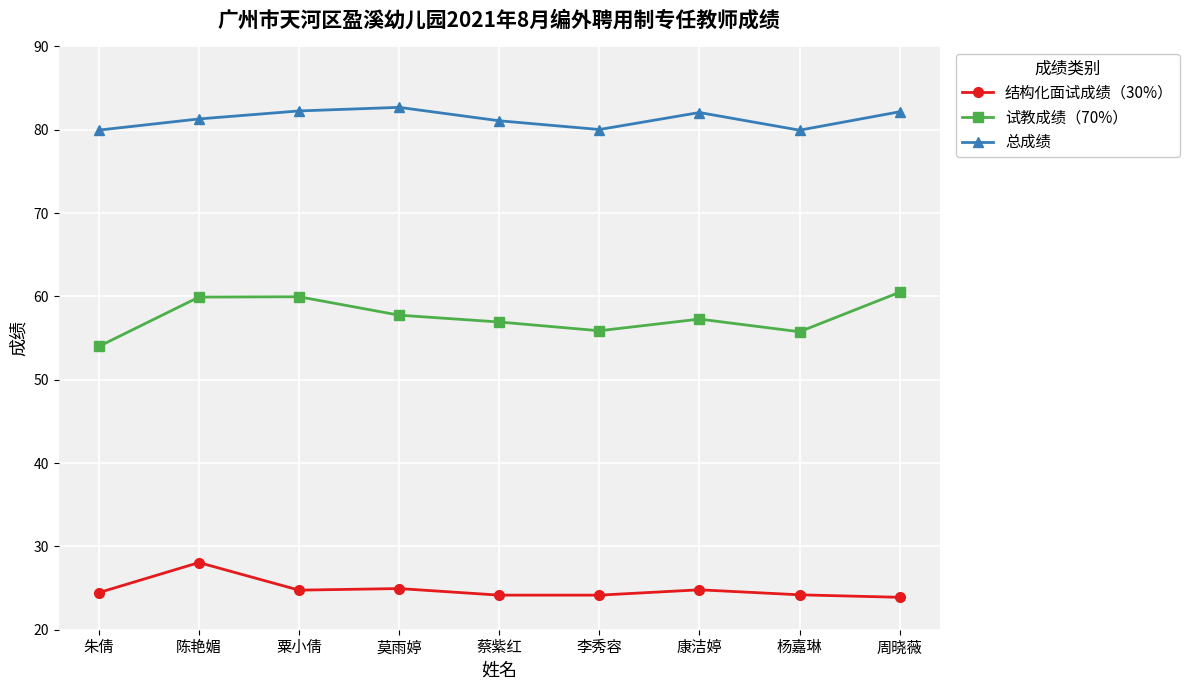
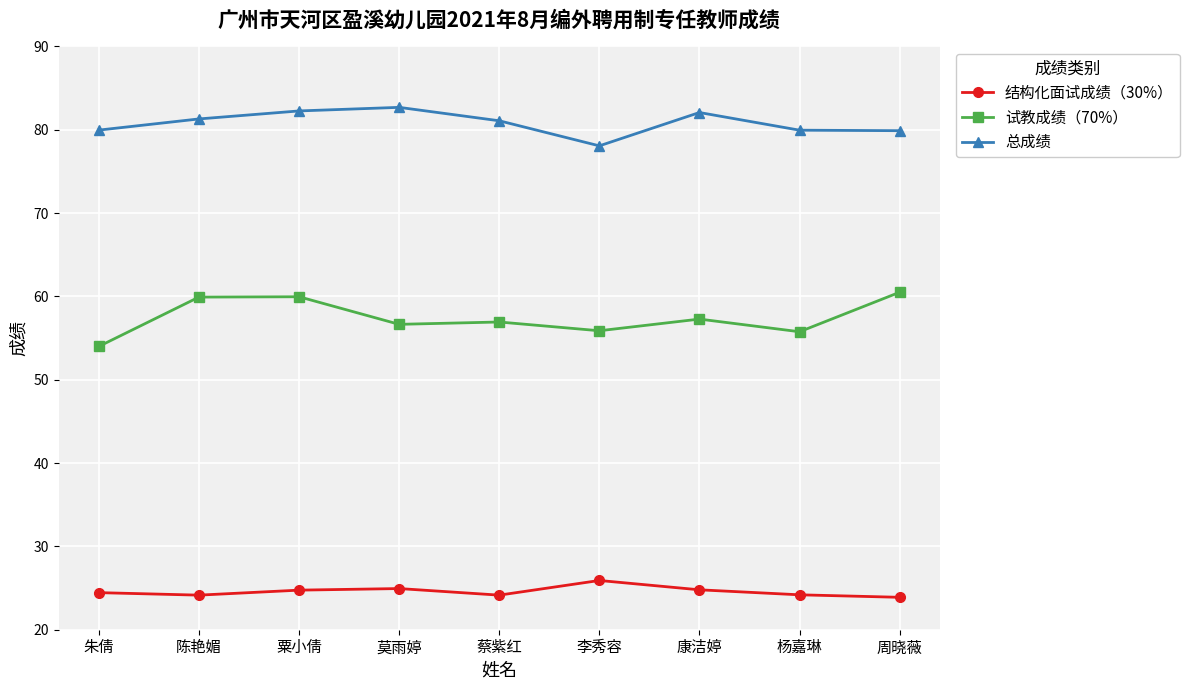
结构化面试成绩（30%）, 陈艳媚: 28 -> 24
试教成绩（70%）, 莫雨婷: 58 -> 57
结构化面试成绩（30%）, 李秀容: 24 -> 26
总成绩, 李秀容: 80 -> 78
总成绩, 周晓薇: 82 -> 80
